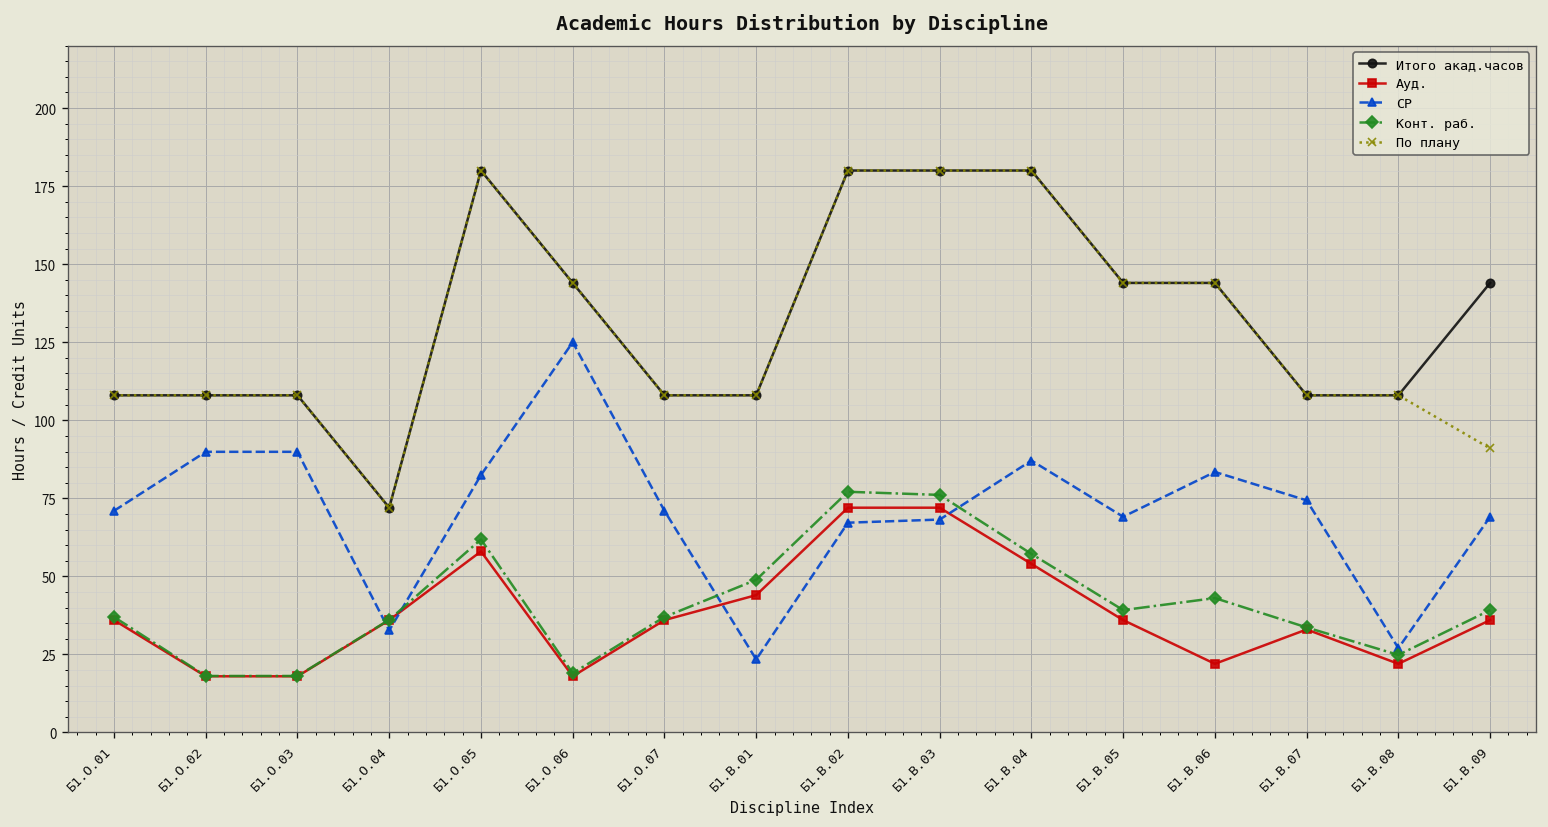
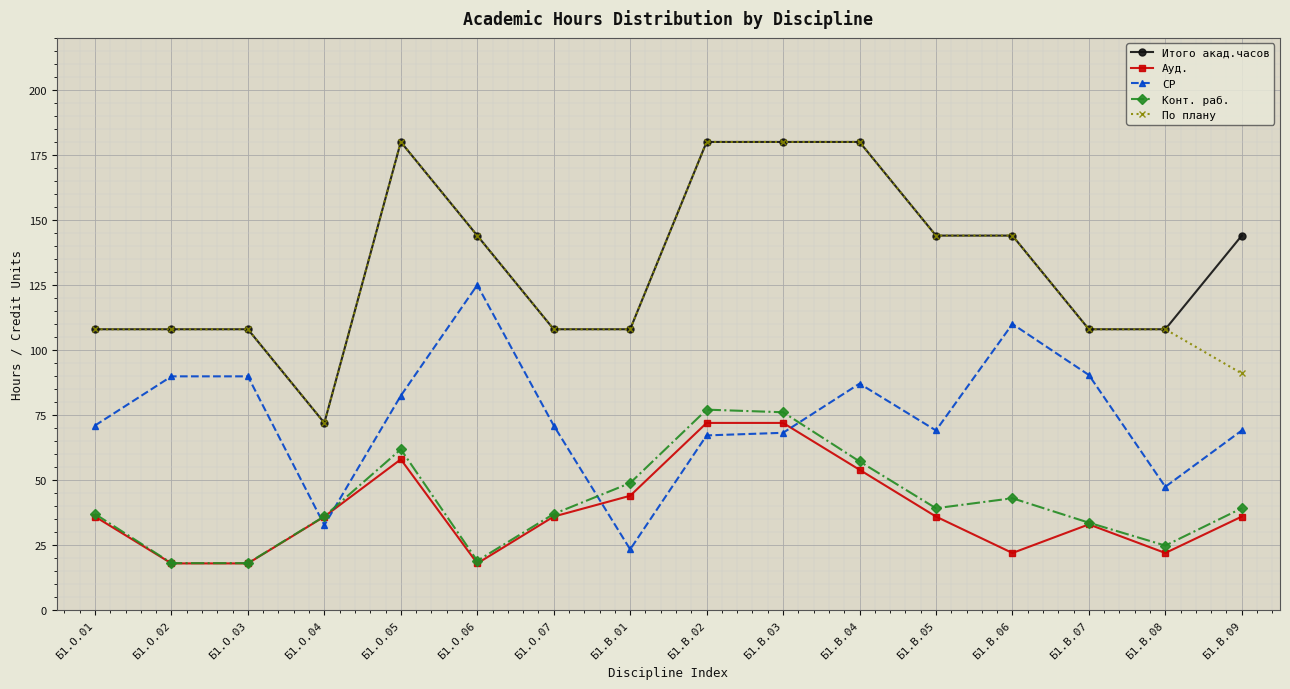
СР, Б1.В.06: 83 -> 110
СР, Б1.В.07: 74 -> 90
СР, Б1.В.08: 27 -> 47
